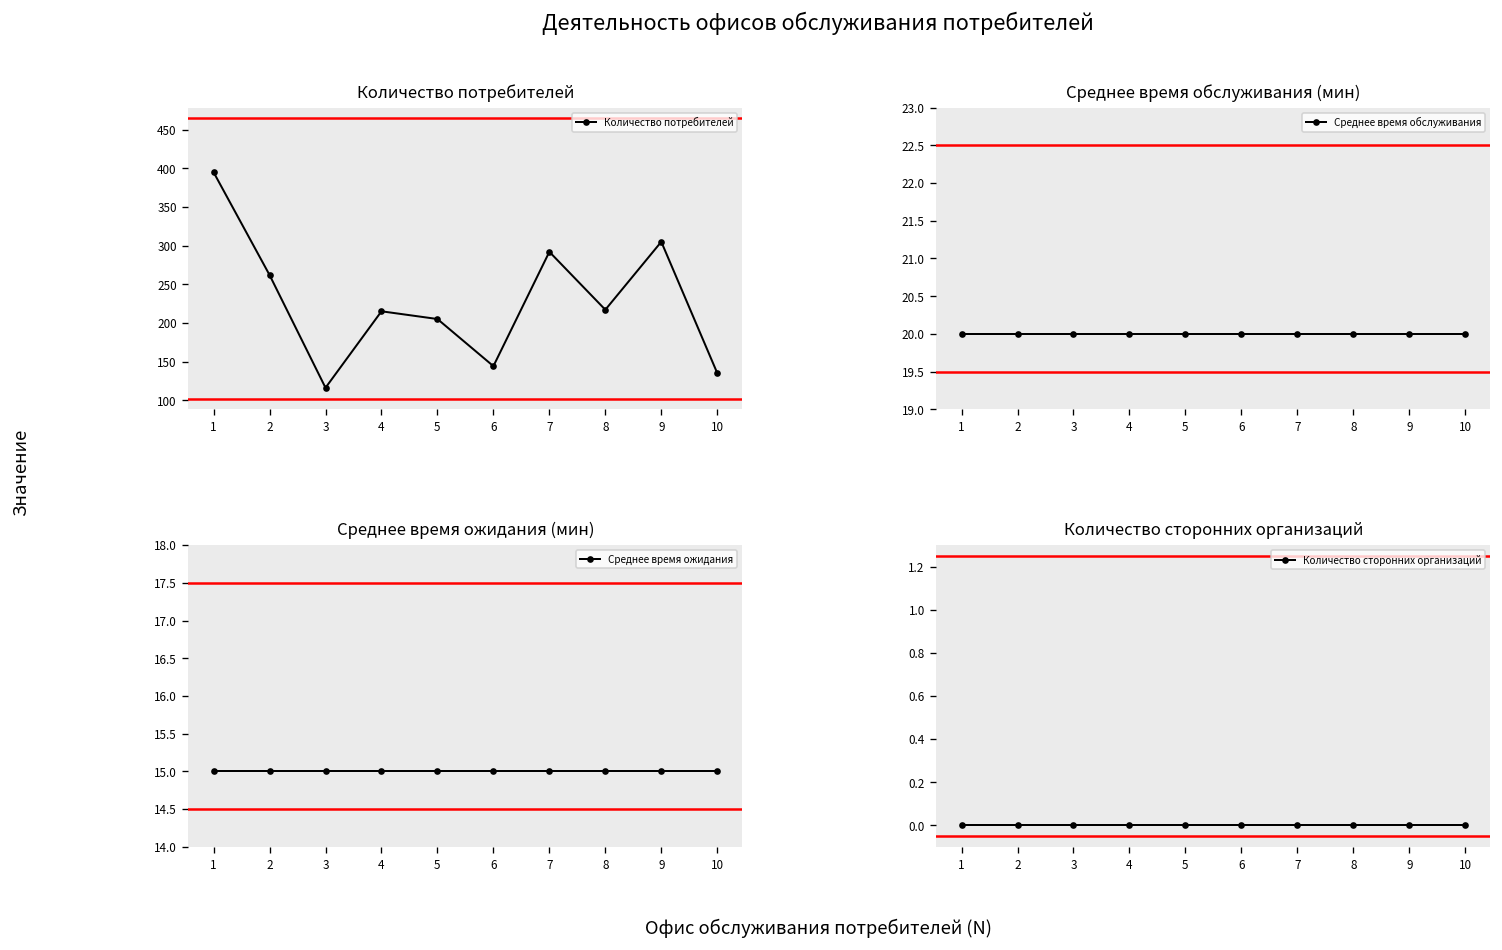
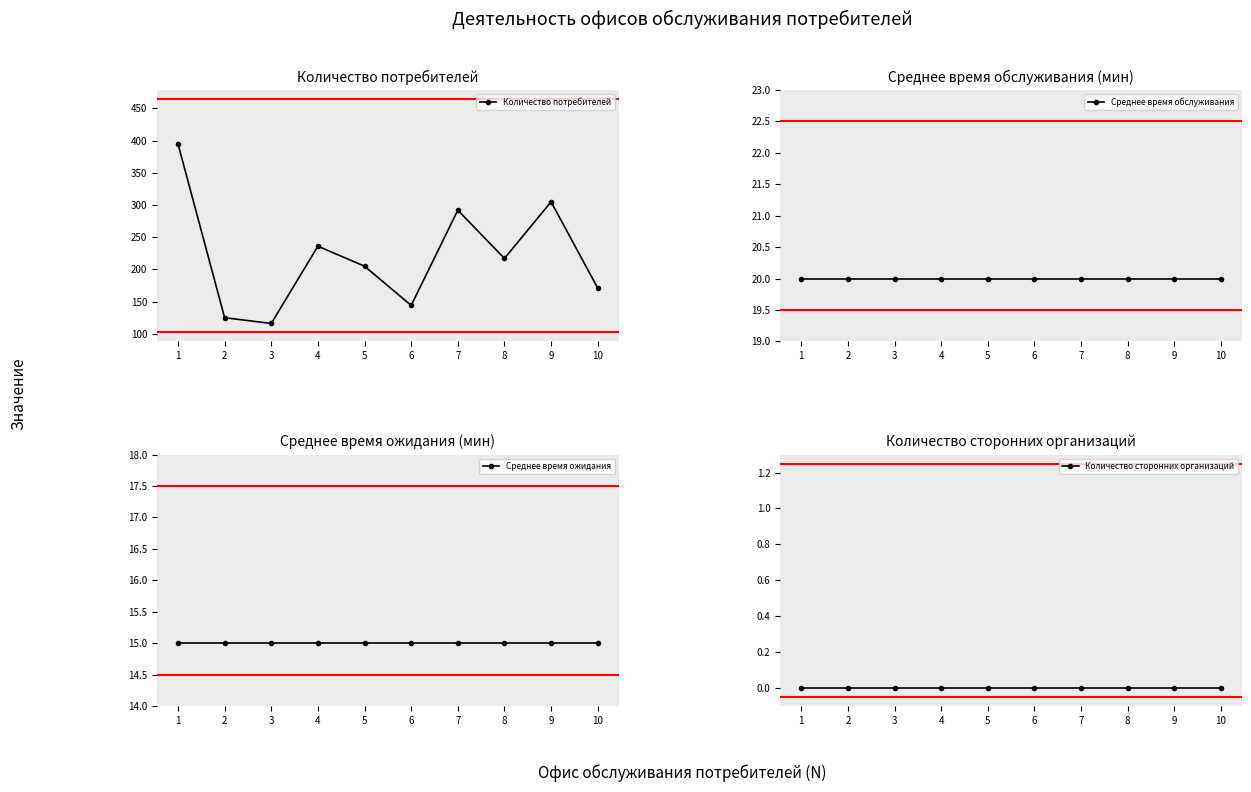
Количество потребителей, 2: 260 -> 130
Количество потребителей, 4: 220 -> 240
Количество потребителей, 10: 140 -> 170
